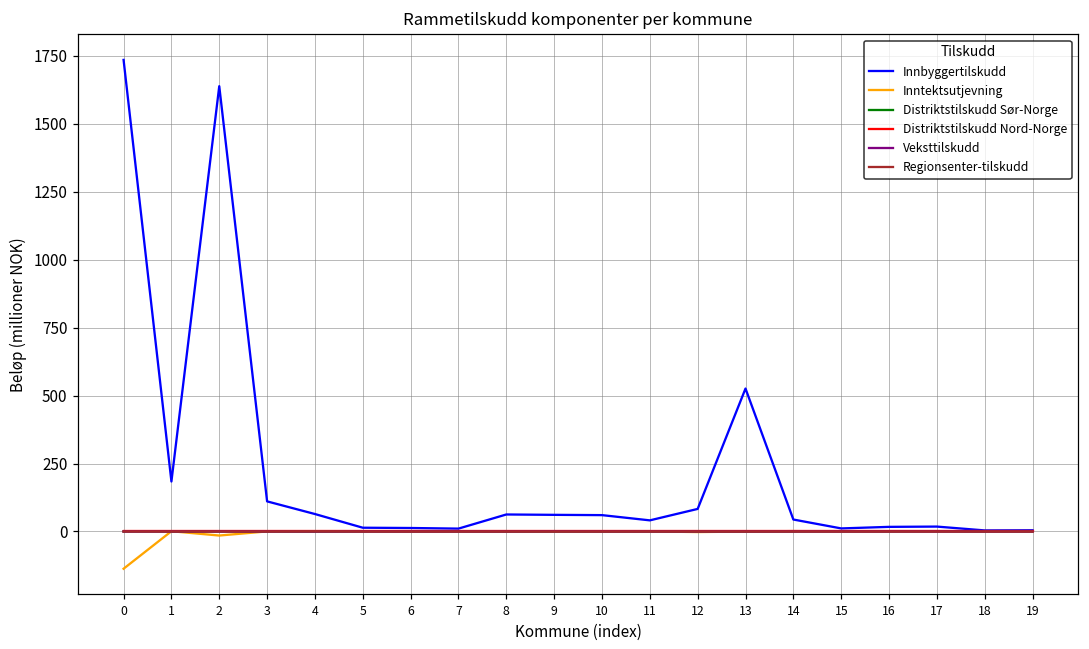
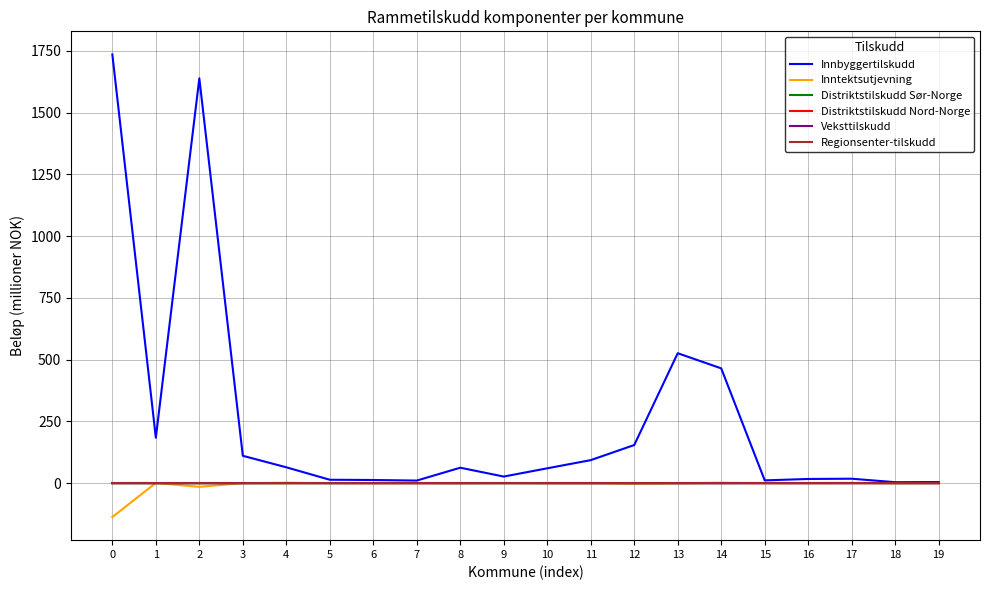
Innbyggertilskudd, 9: 60 -> 30
Innbyggertilskudd, 11: 40 -> 90
Innbyggertilskudd, 12: 80 -> 150
Innbyggertilskudd, 14: 40 -> 460
